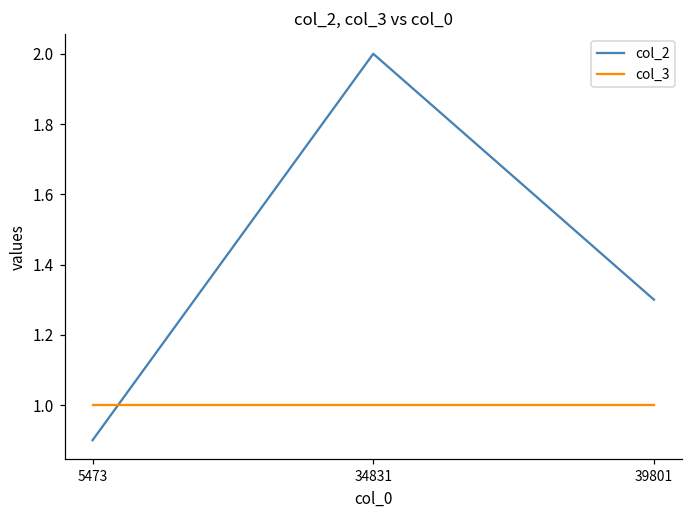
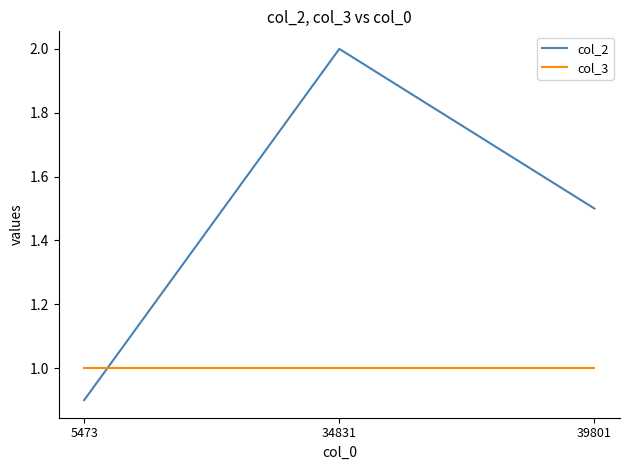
col_2, 39801: 1.3 -> 1.5
